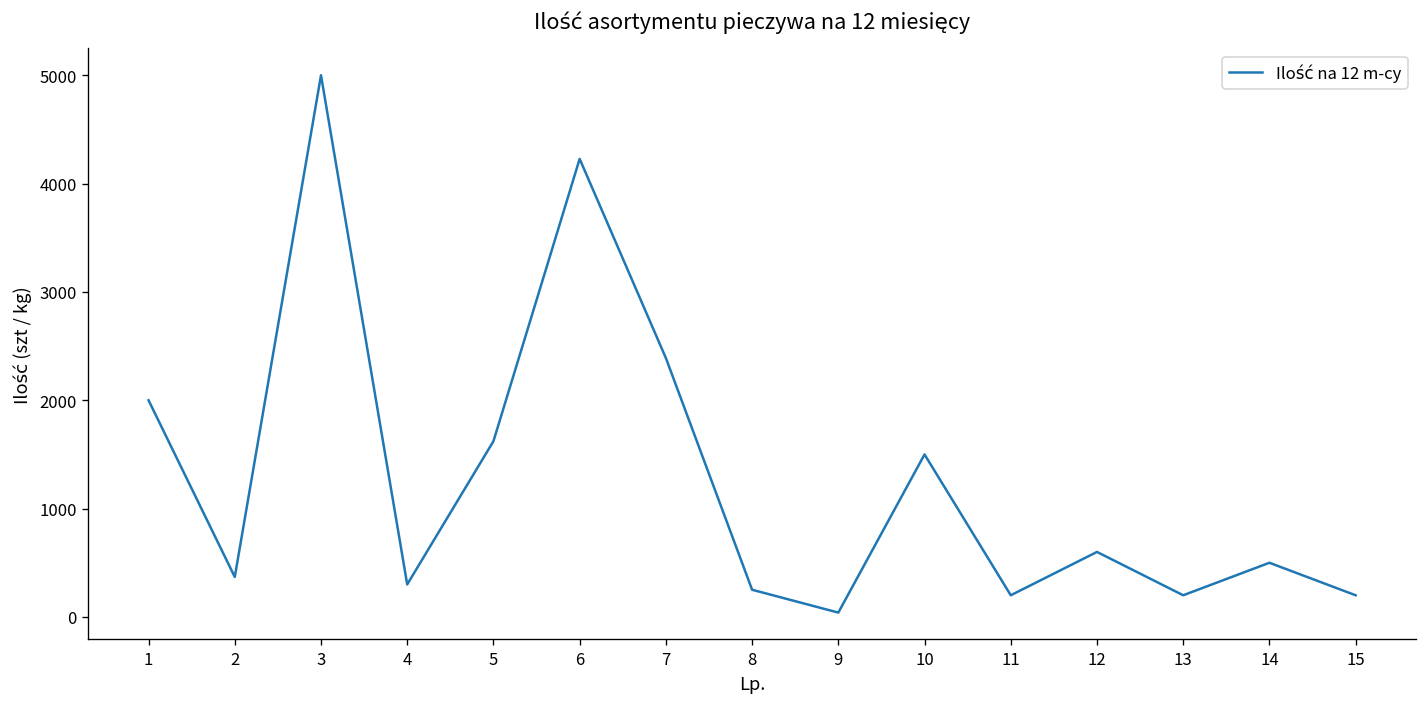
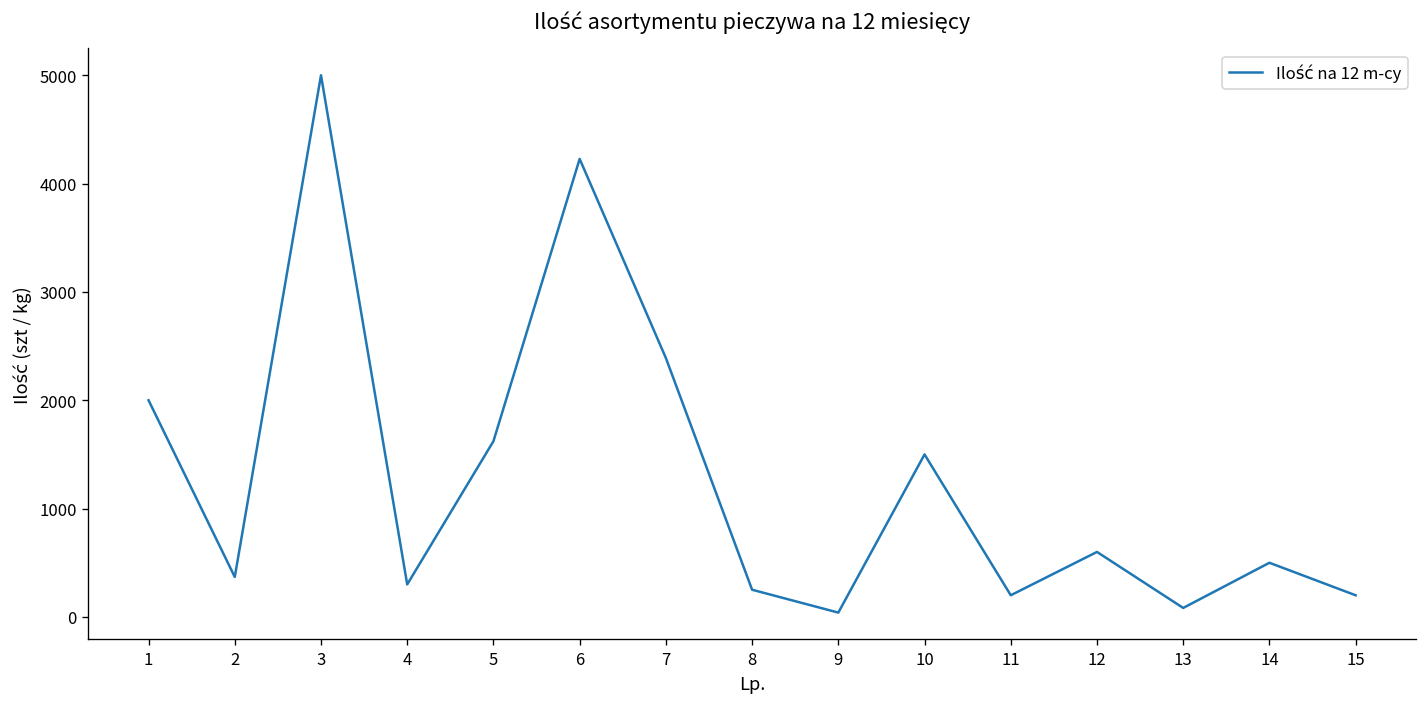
13: 200 -> 100
